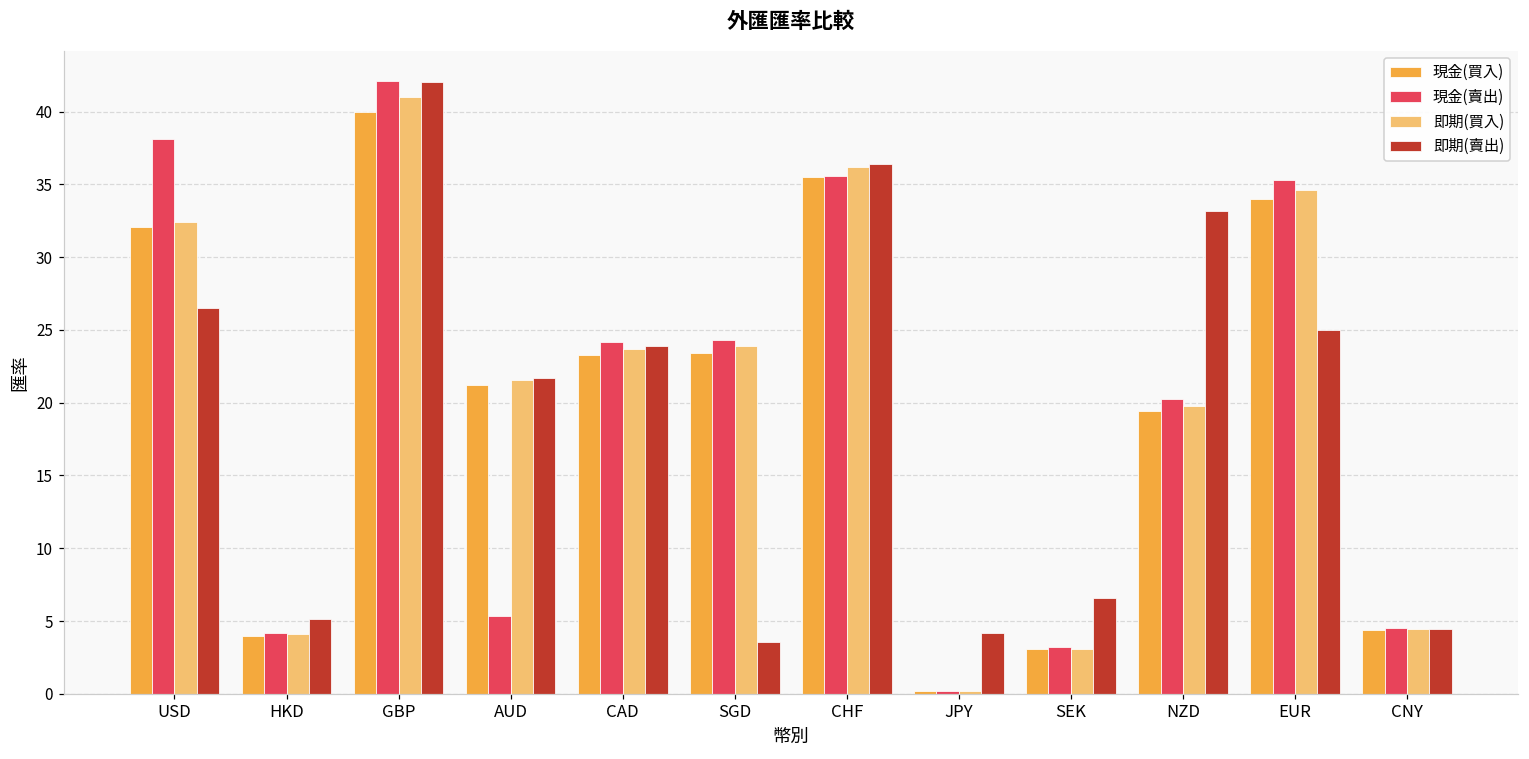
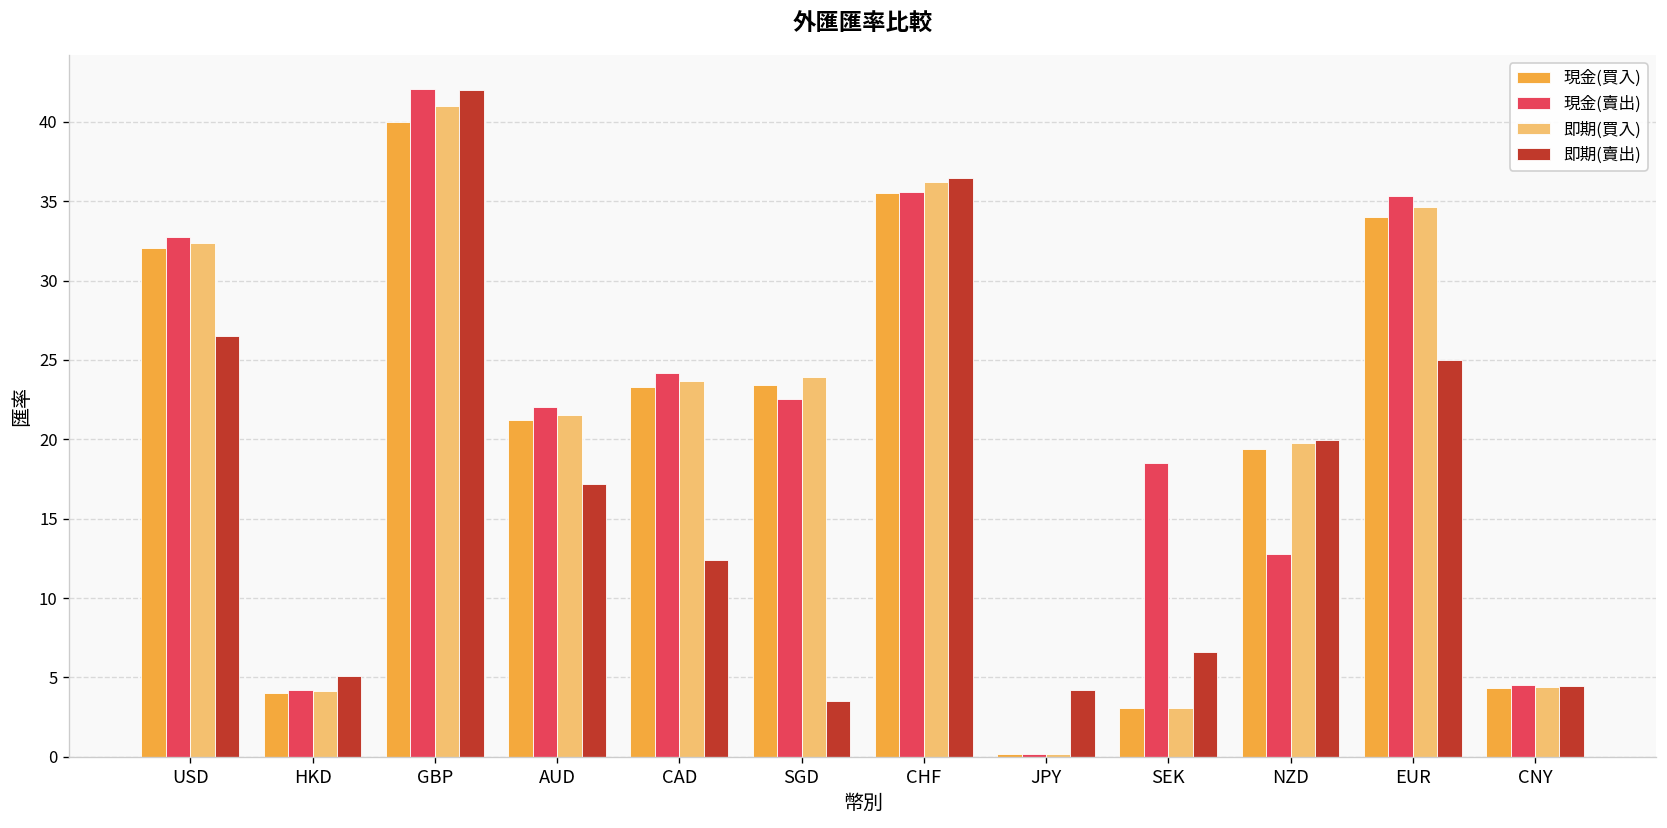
現金(賣出), USD: 38.1 -> 32.7
現金(賣出), AUD: 5.4 -> 22.0
即期(賣出), AUD: 21.7 -> 17.2
即期(賣出), CAD: 23.9 -> 12.4
現金(賣出), SGD: 24.3 -> 22.6
現金(賣出), SEK: 3.2 -> 18.5
現金(賣出), NZD: 20.3 -> 12.8
即期(賣出), NZD: 33.2 -> 20.0
